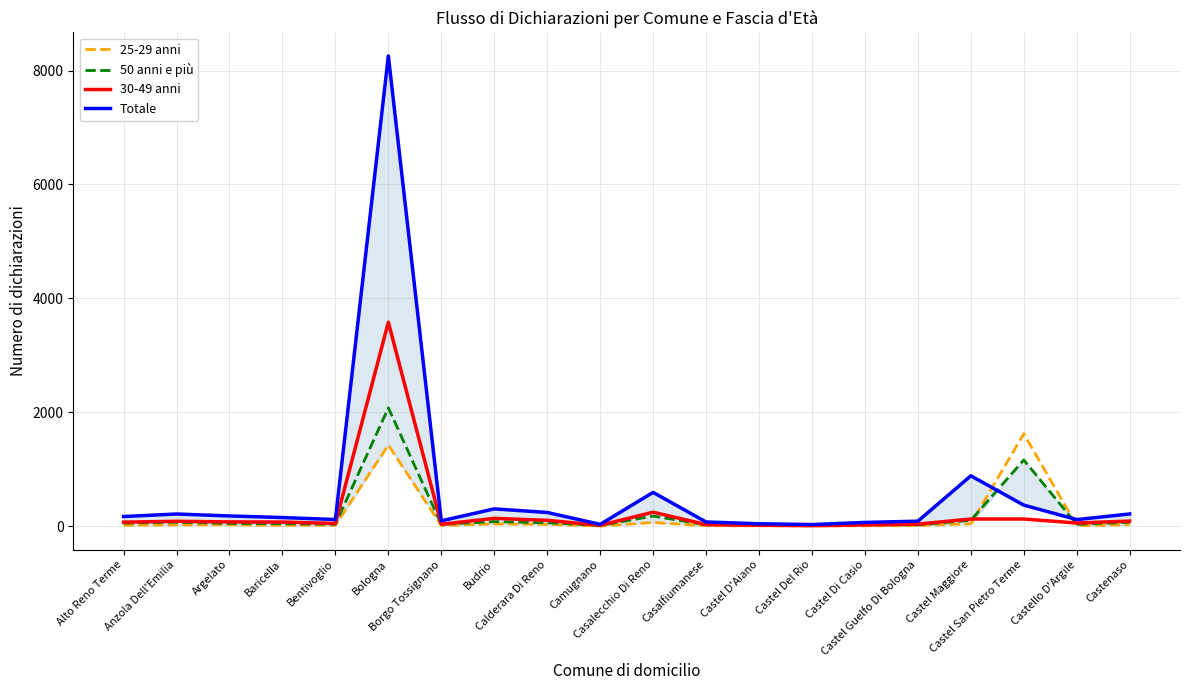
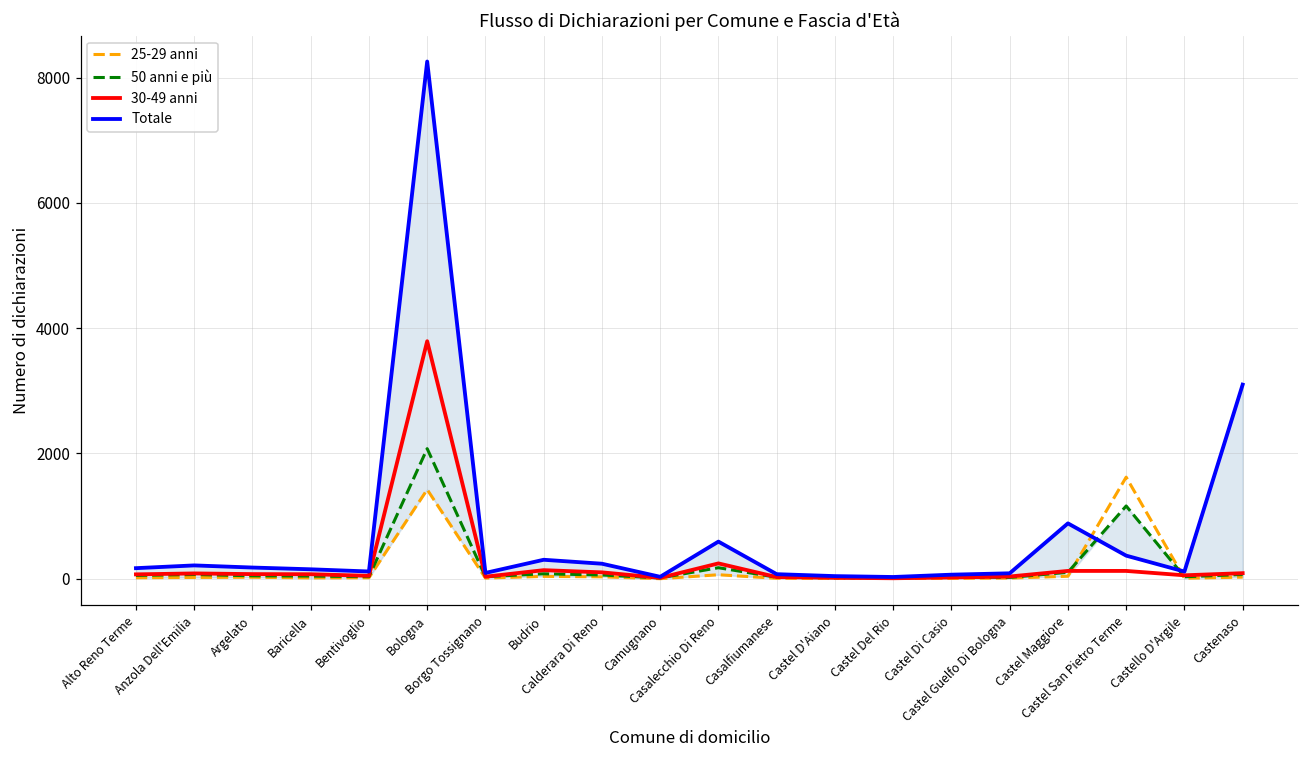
30-49 anni, Bologna: 3600 -> 3800
Totale, Castenaso: 200 -> 3100
